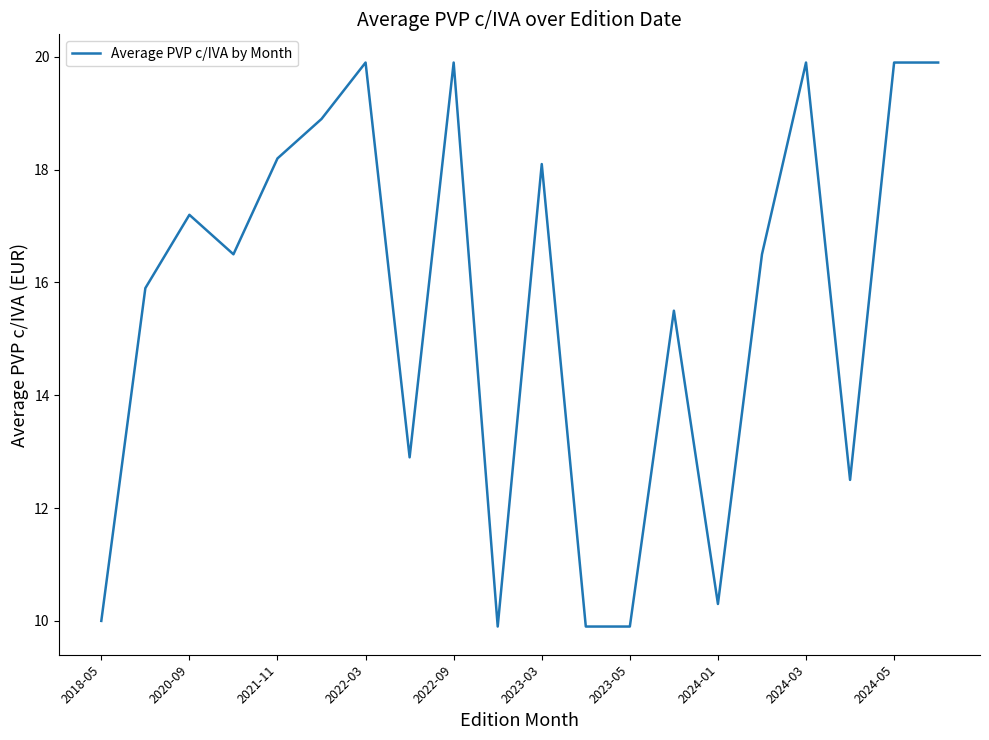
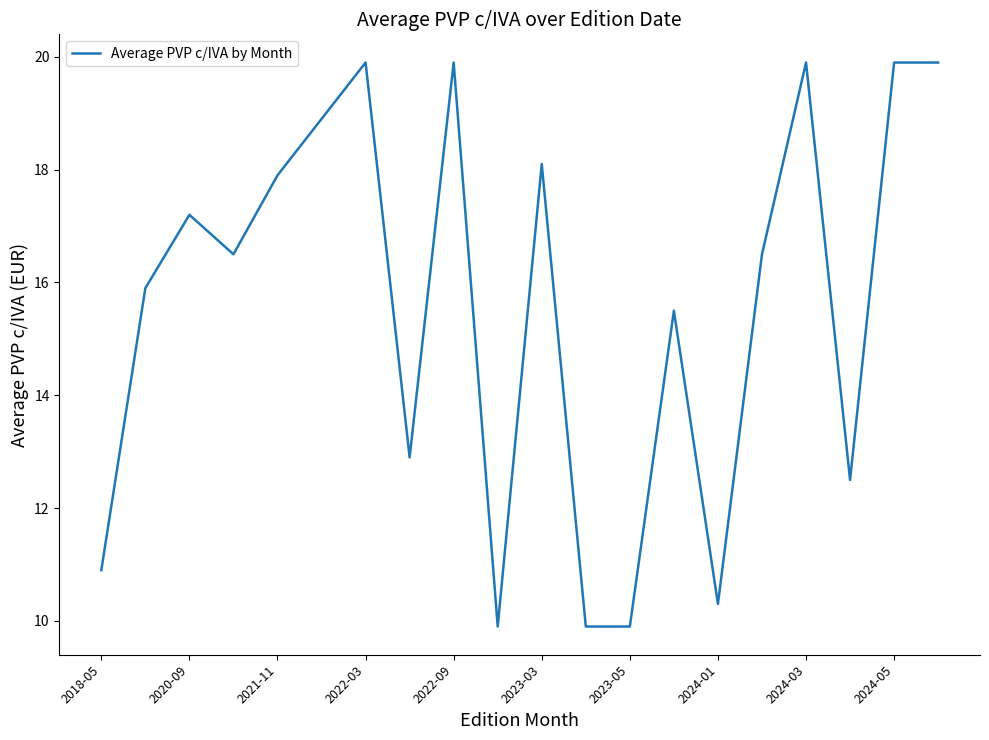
2018-05: 10.0 -> 10.9
2021-11: 18.2 -> 17.9
